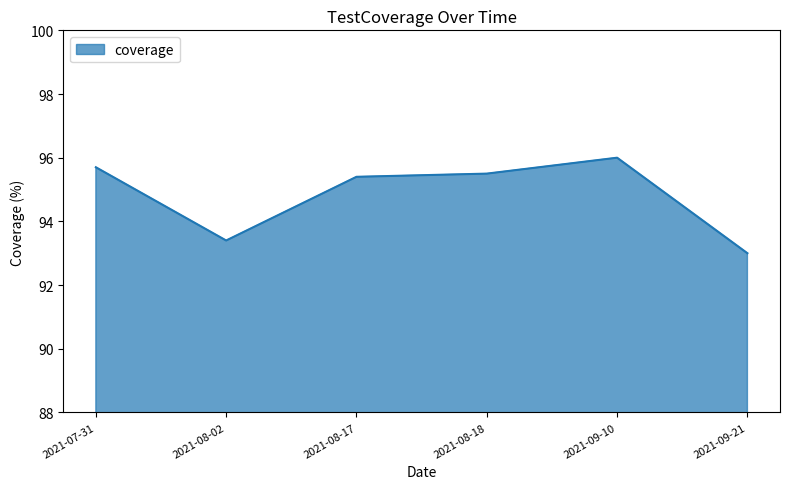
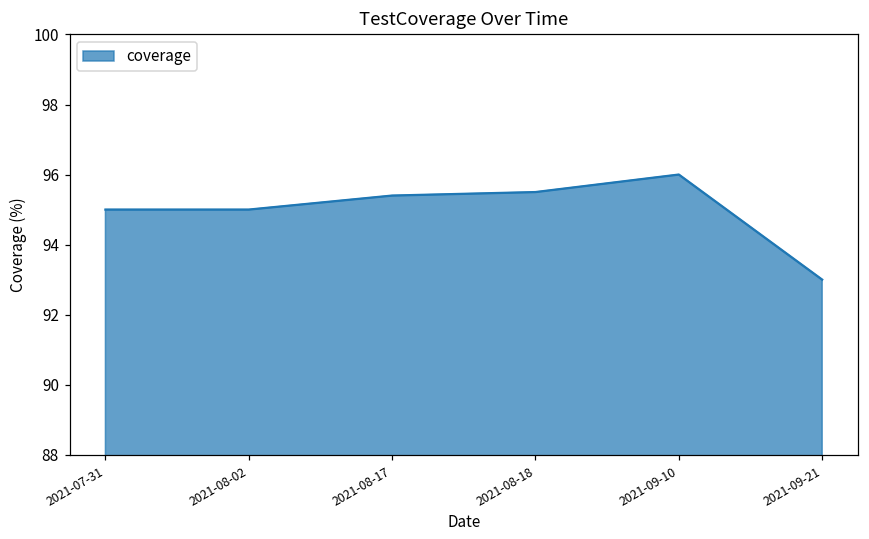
2021-07-31: 95.7 -> 95.0
2021-08-02: 93.4 -> 95.0
